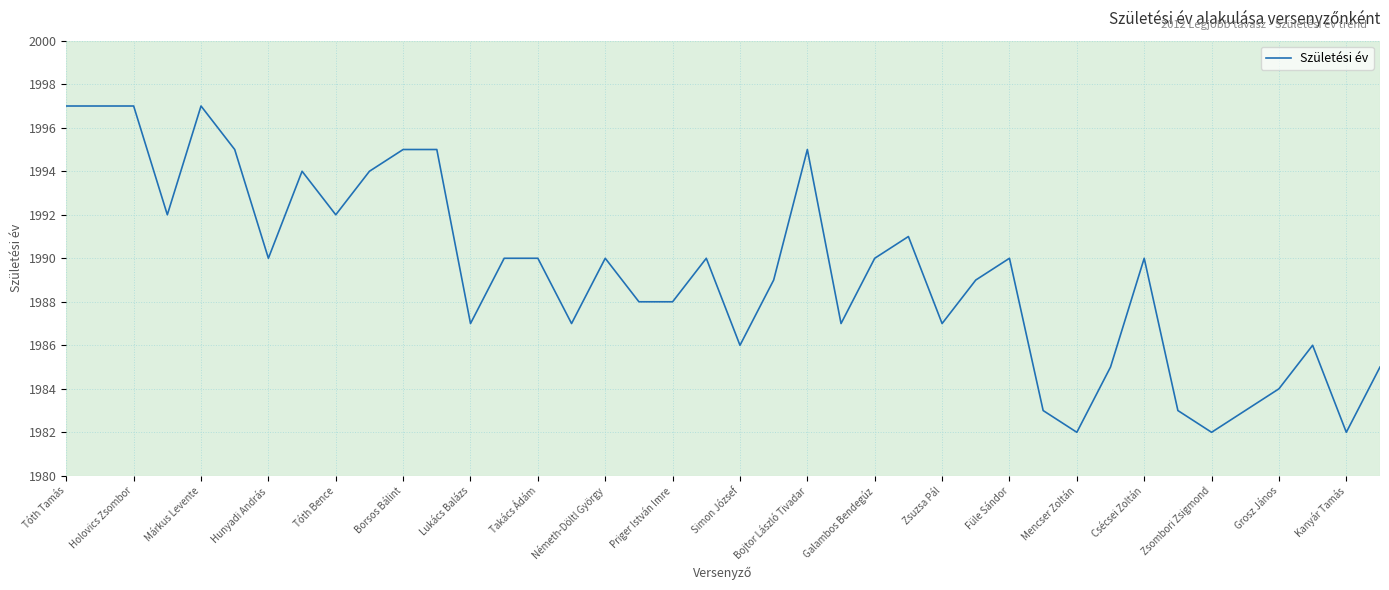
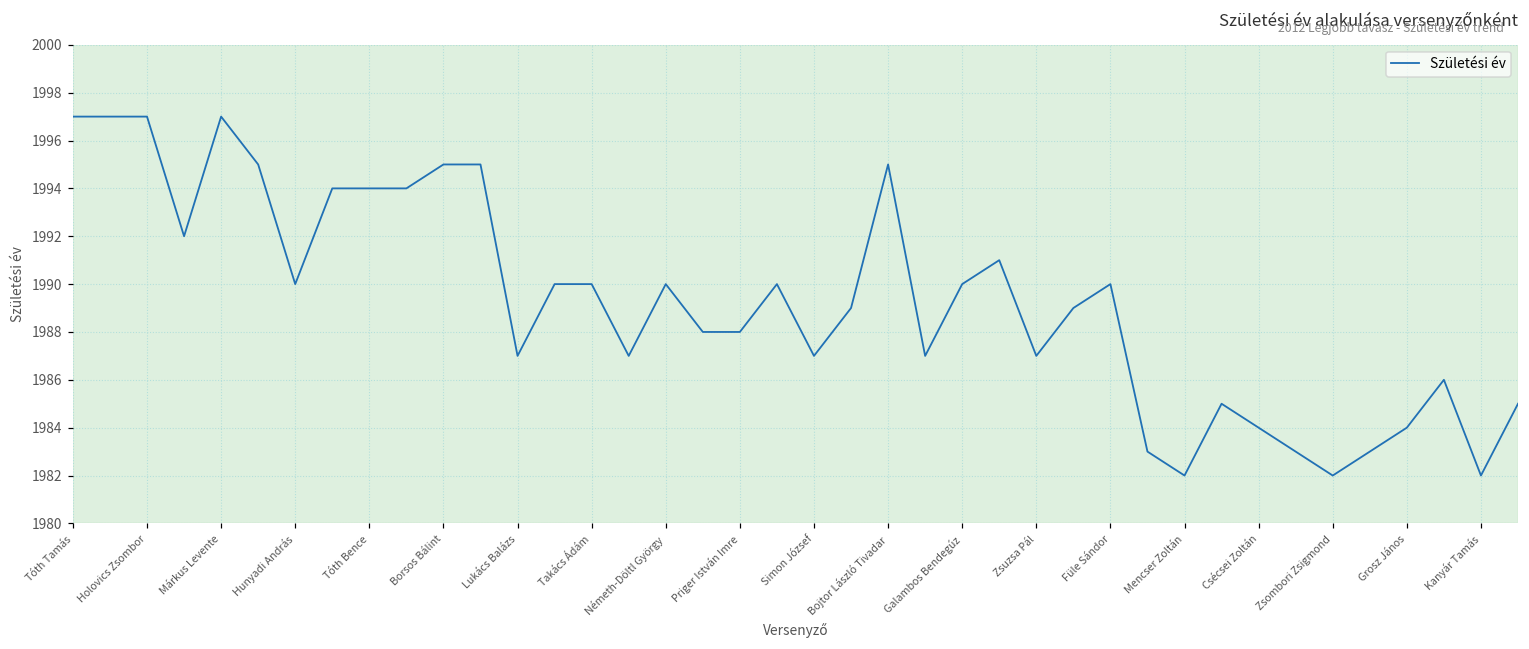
Tóth Bence: 1992 -> 1994
Simon József: 1986 -> 1987
Csécsei Zoltán: 1990 -> 1984
